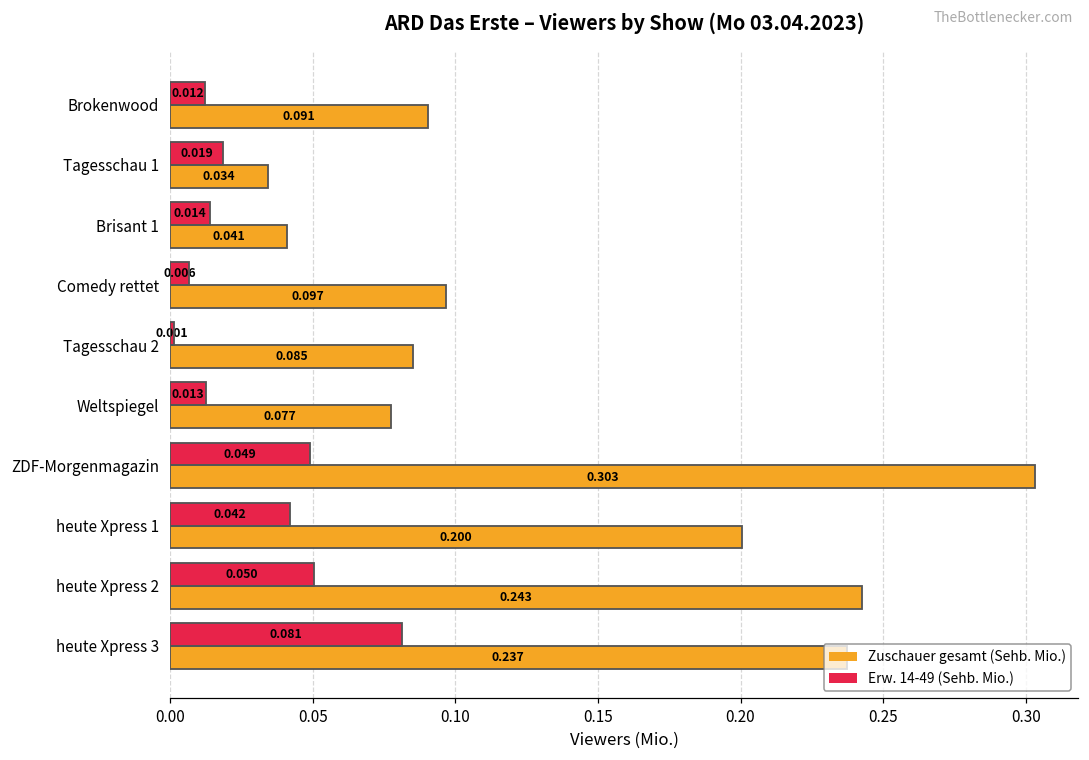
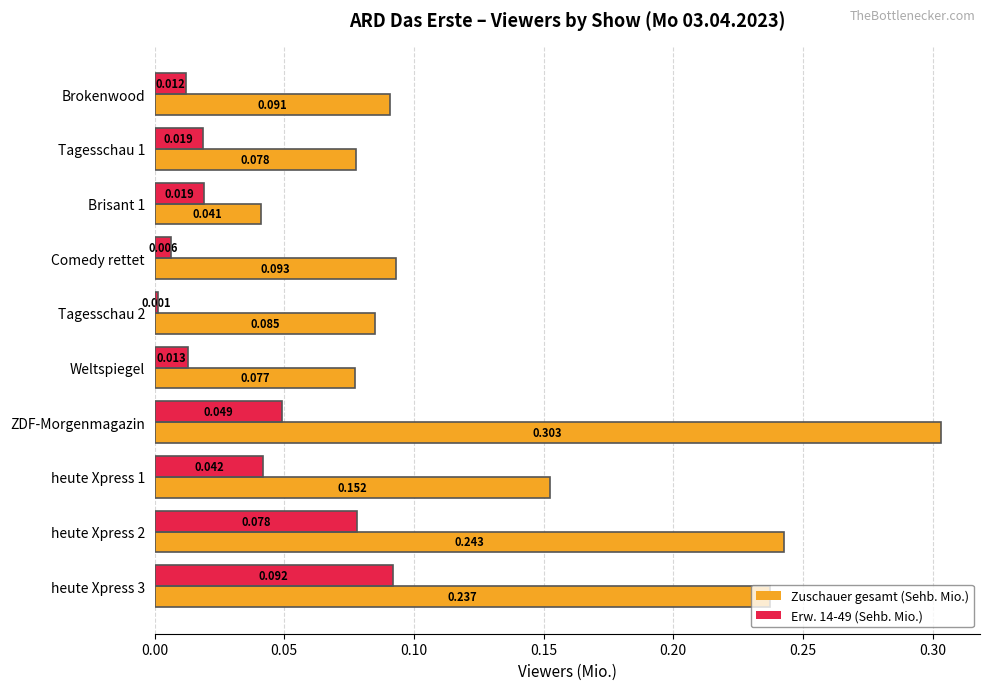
Zuschauer gesamt (Sehb. Mio.), Tagesschau 1: 0.034 -> 0.078
Erw. 14-49 (Sehb. Mio.), Brisant 1: 0.014 -> 0.019
Zuschauer gesamt (Sehb. Mio.), Comedy rettet: 0.097 -> 0.093
Zuschauer gesamt (Sehb. Mio.), heute Xpress 1: 0.200 -> 0.152
Erw. 14-49 (Sehb. Mio.), heute Xpress 2: 0.050 -> 0.078
Erw. 14-49 (Sehb. Mio.), heute Xpress 3: 0.081 -> 0.092
